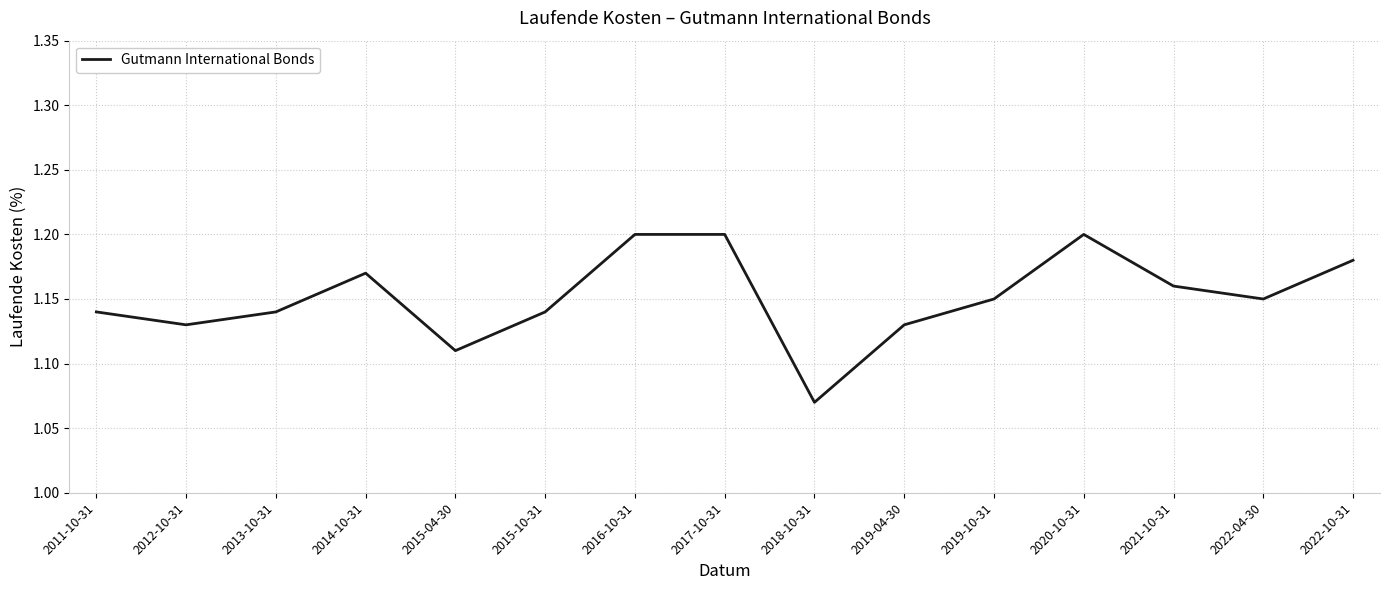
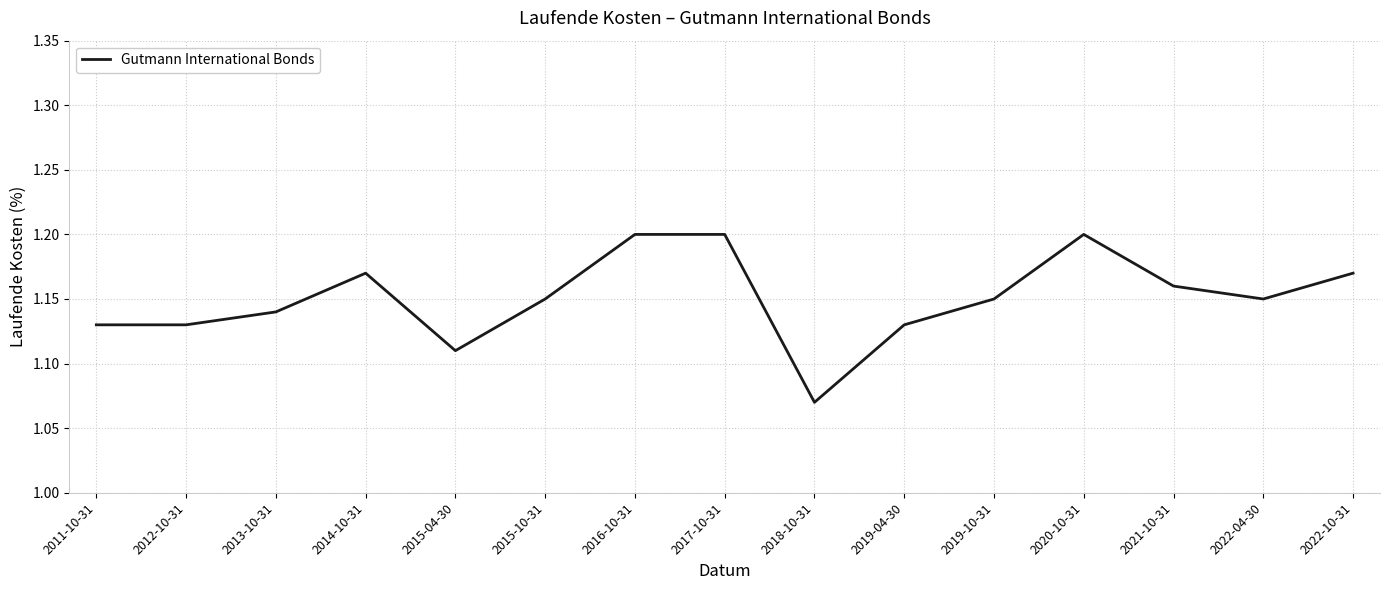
2011-10-31: 1.14 -> 1.13
2015-10-31: 1.14 -> 1.15
2022-10-31: 1.18 -> 1.17
